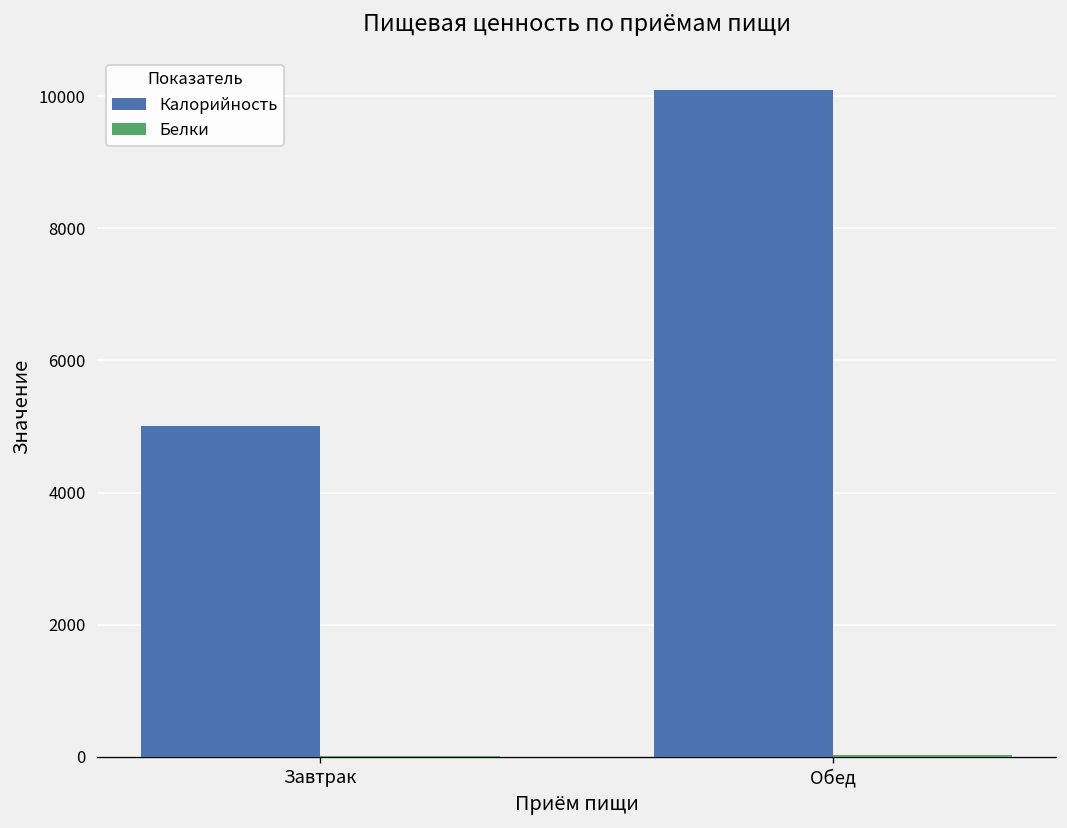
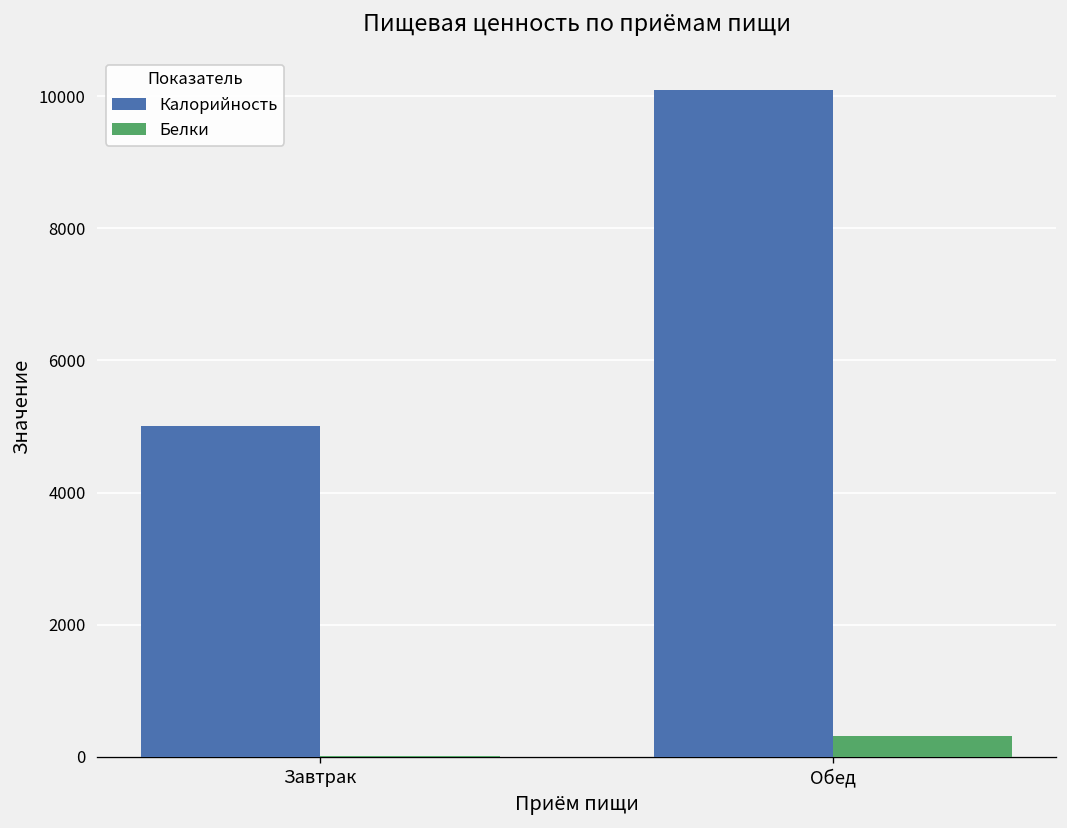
Белки, Обед: 0 -> 300
